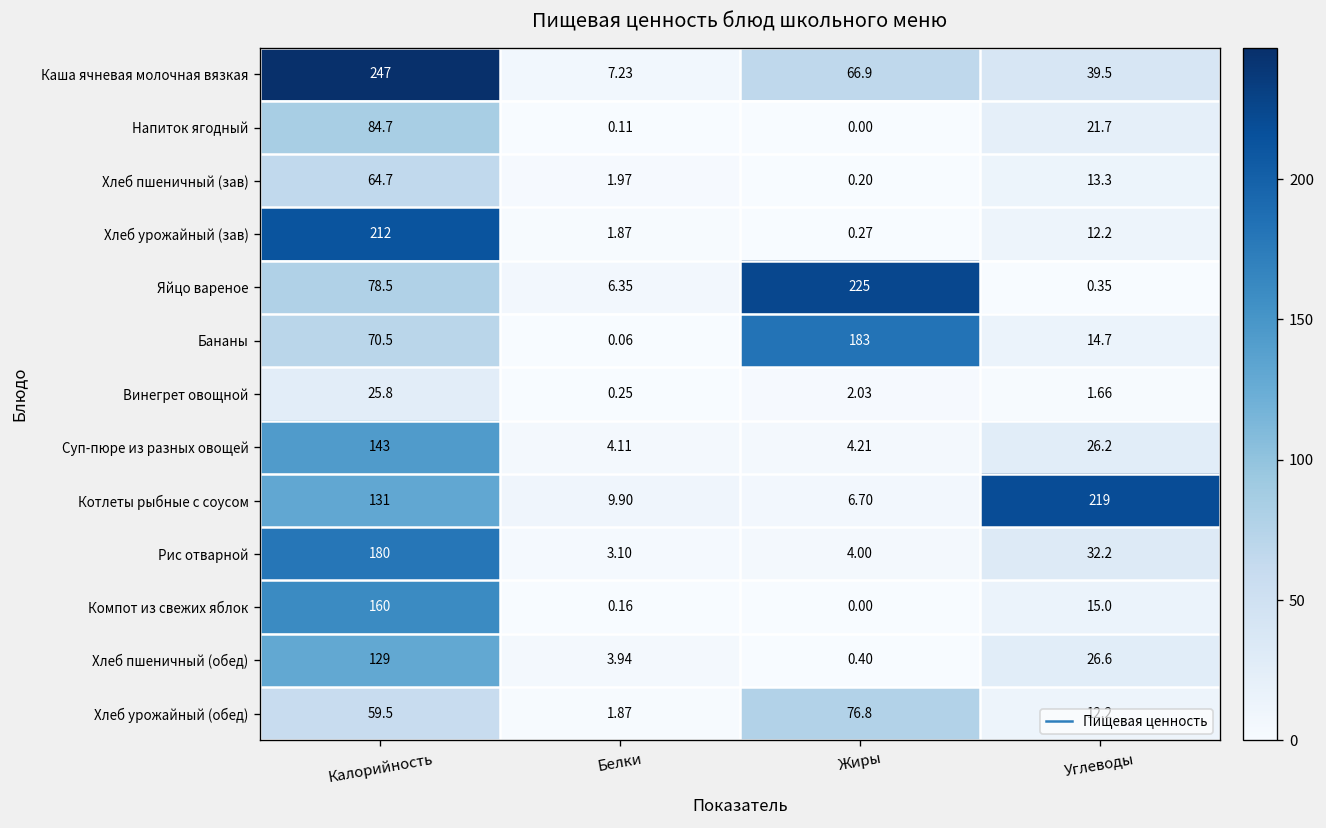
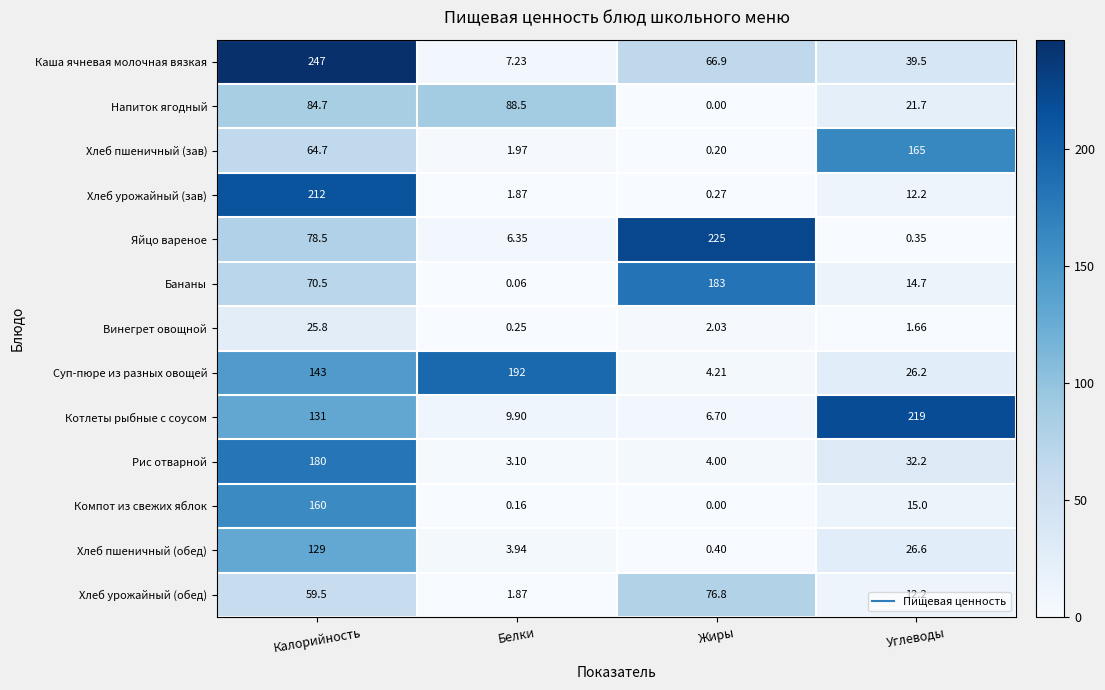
Напиток ягодный, Белки: 0.11 -> 88.5
Хлеб пшеничный (зав), Углеводы: 13.3 -> 165
Суп-пюре из разных овощей, Белки: 4.11 -> 192
